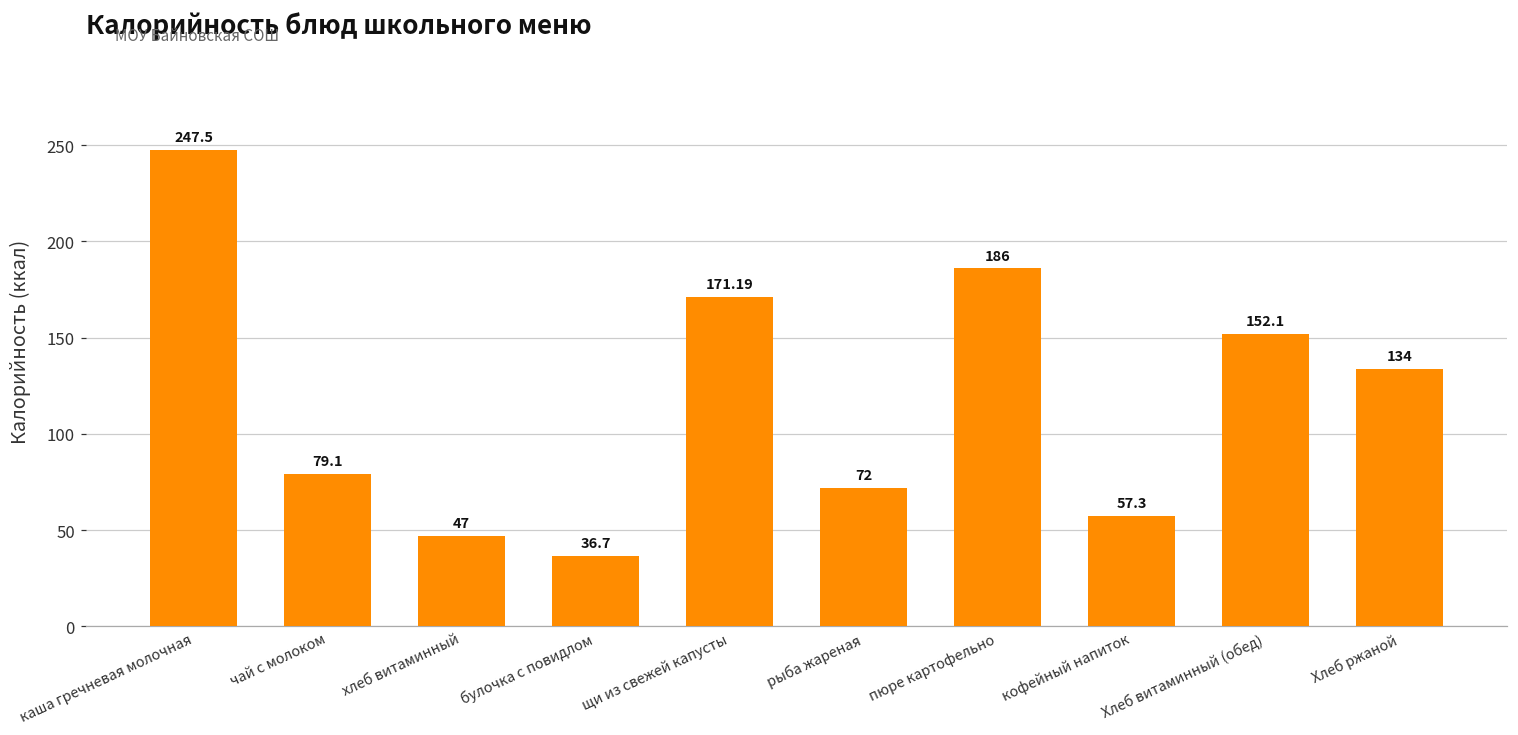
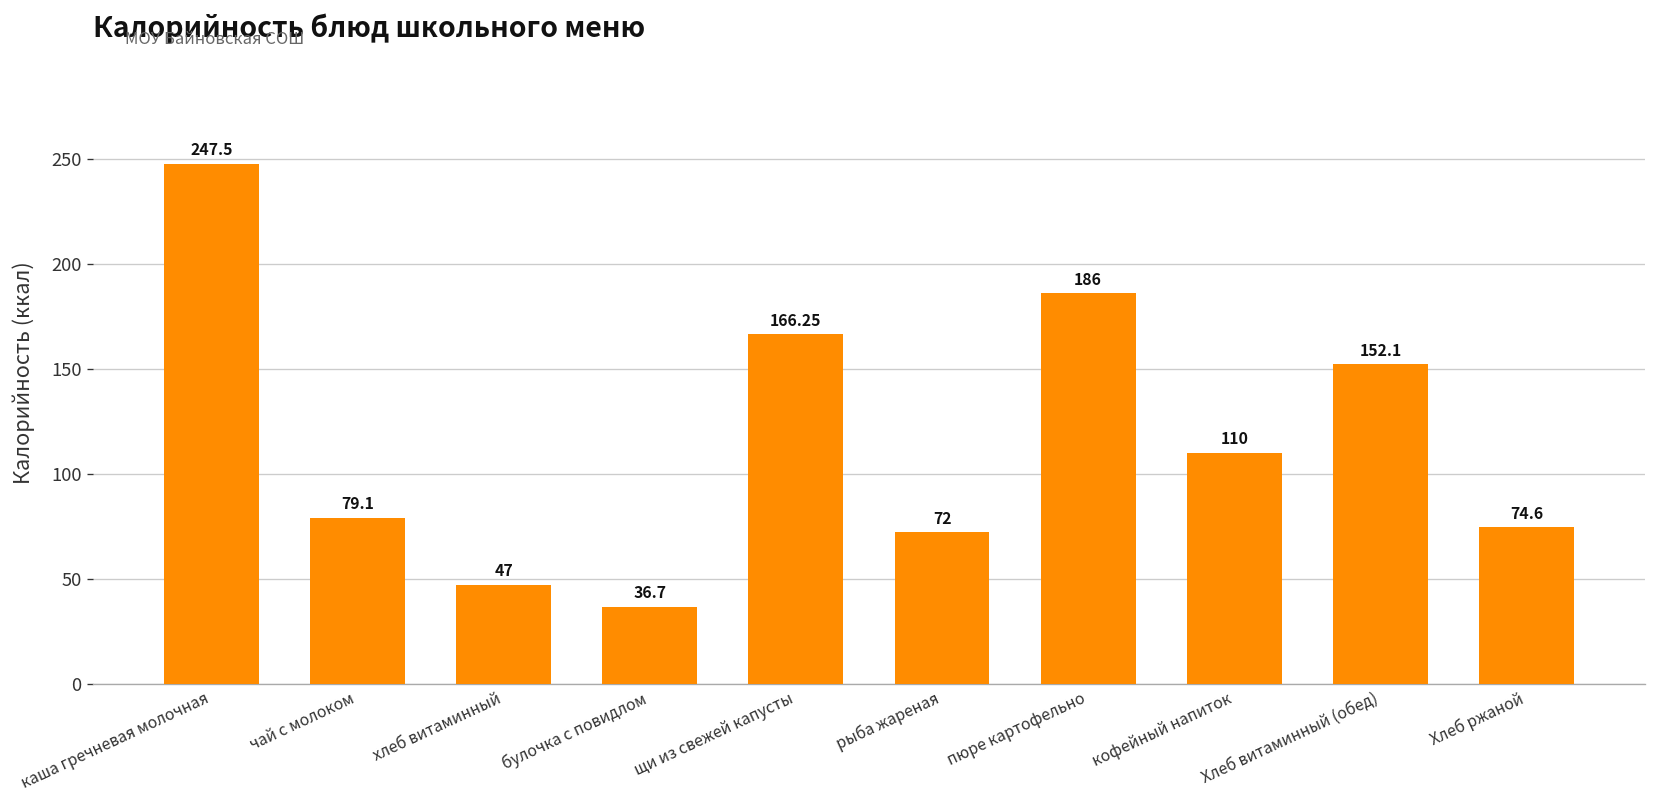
щи из свежей капусты: 171.19 -> 166.25
кофейный напиток: 57.3 -> 110
Хлеб ржаной: 134 -> 74.6
